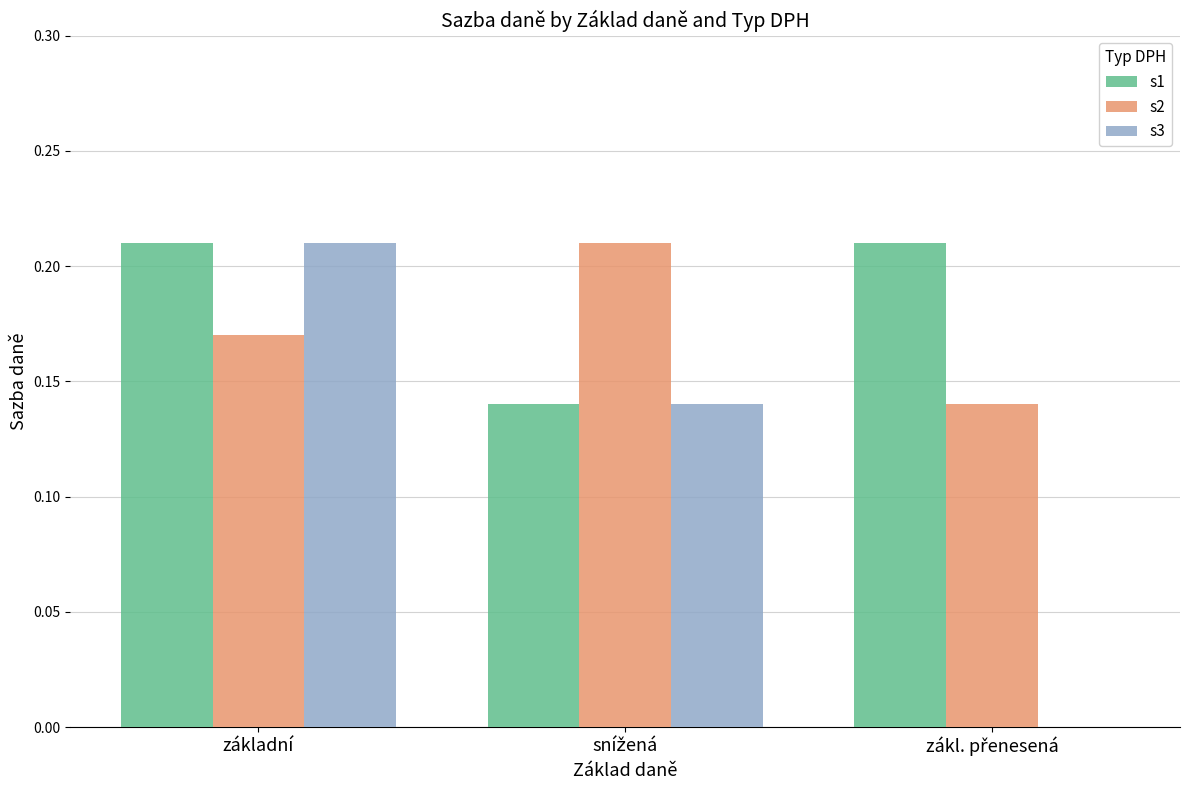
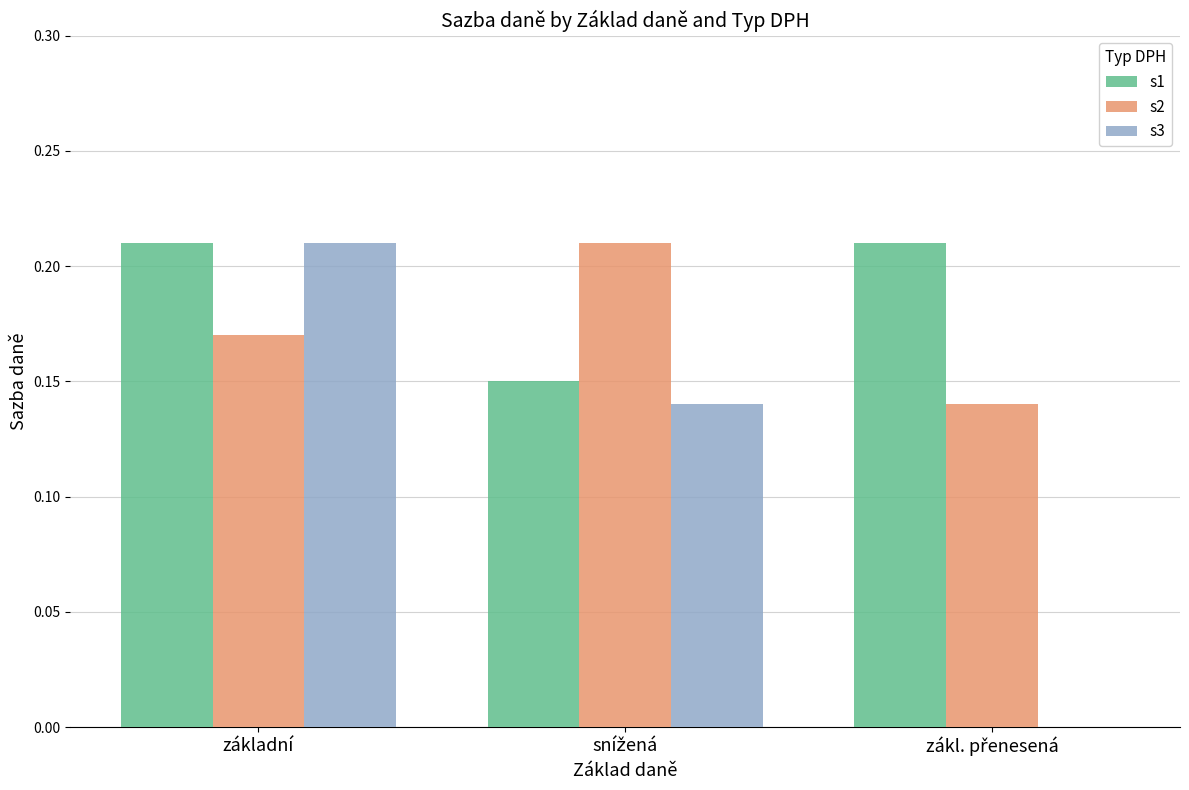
s1, snížená: 0.14 -> 0.15
